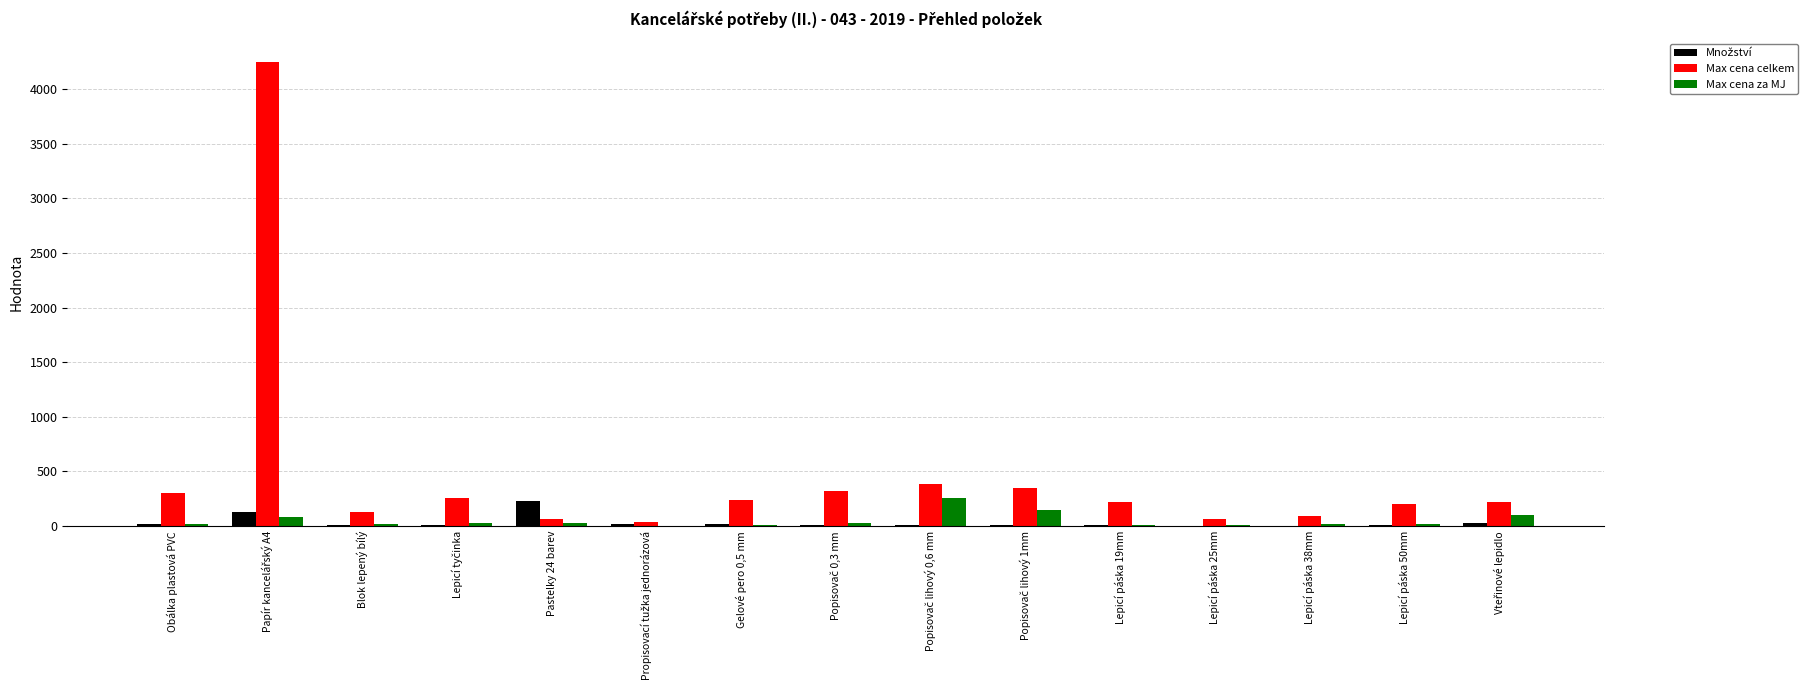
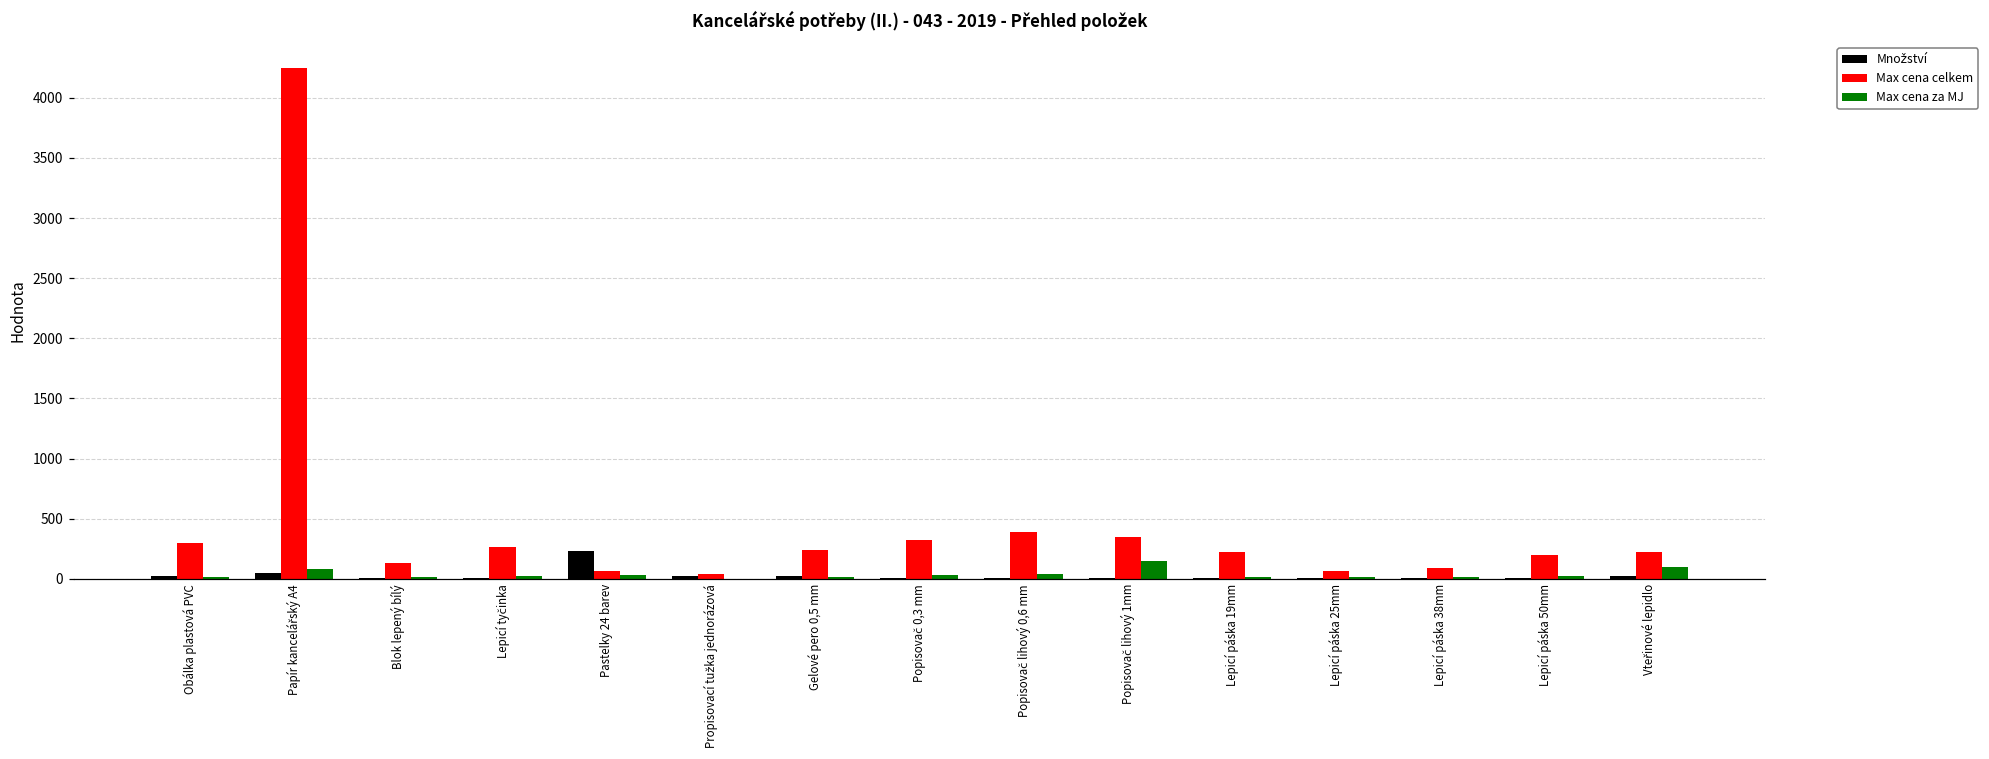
Množství, Papír kancelářský A4: 130 -> 50
Max cena za MJ, Popisovač lihový 0,6 mm: 250 -> 40
